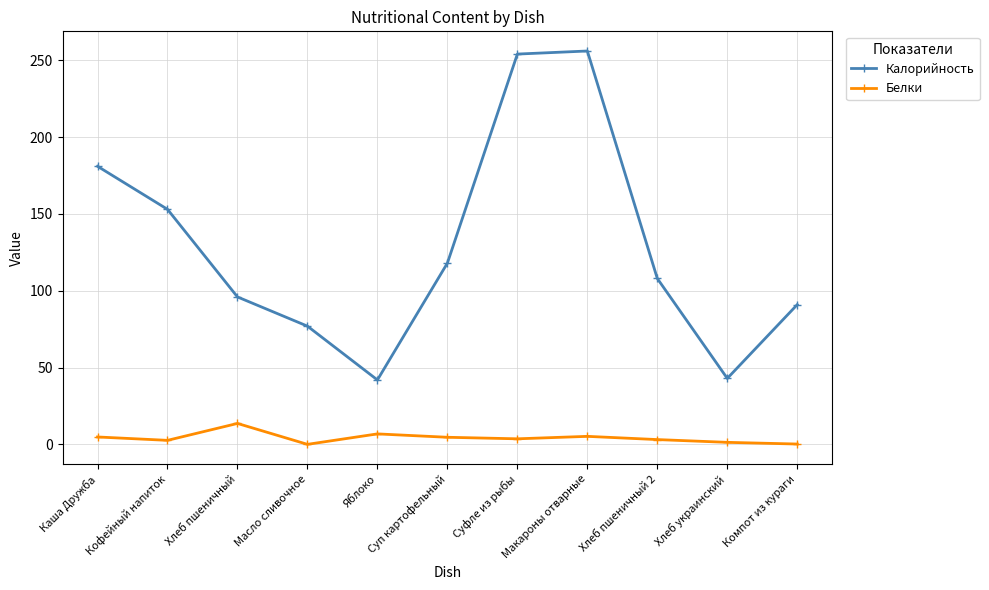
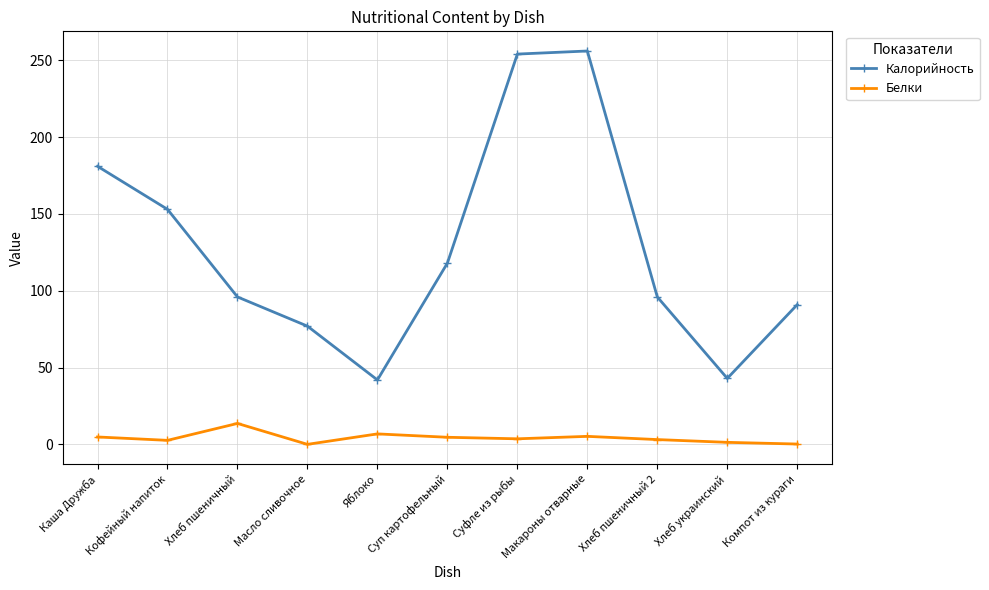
Калорийность, Хлеб пшеничный 2: 108 -> 96
